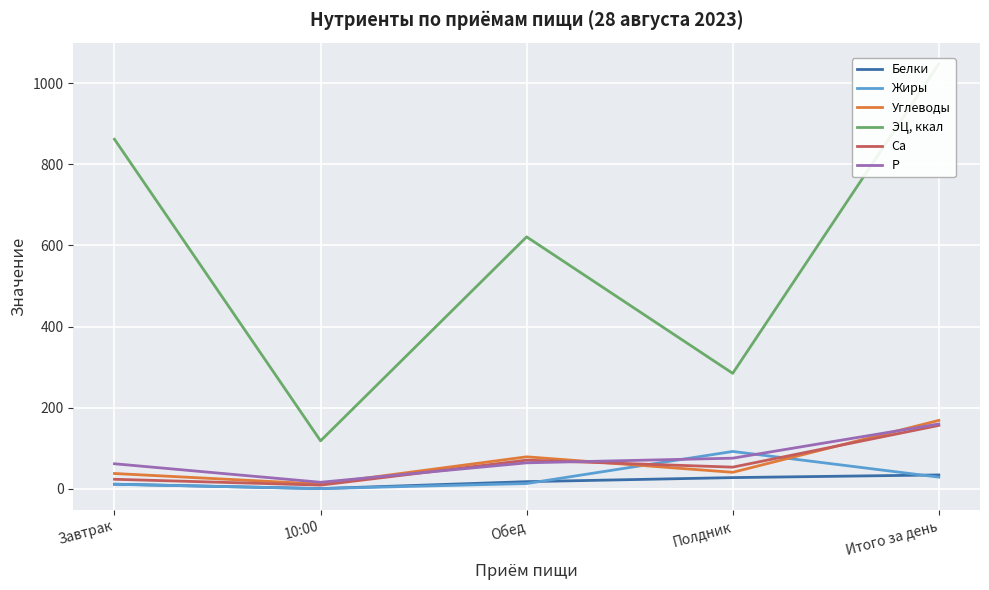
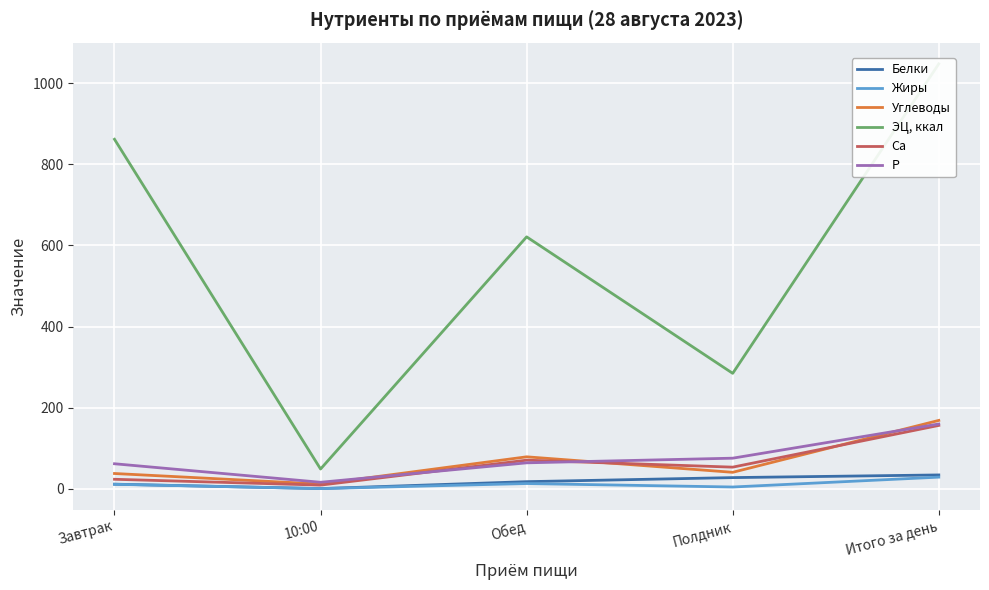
ЭЦ, ккал, 10:00: 120 -> 50
Жиры, Полдник: 90 -> 0
